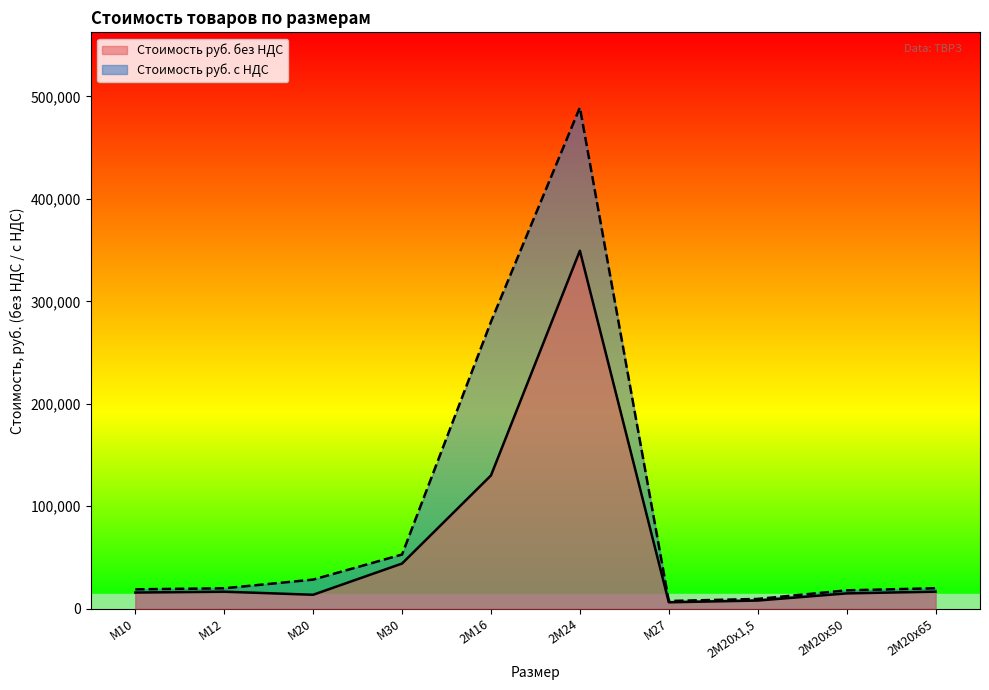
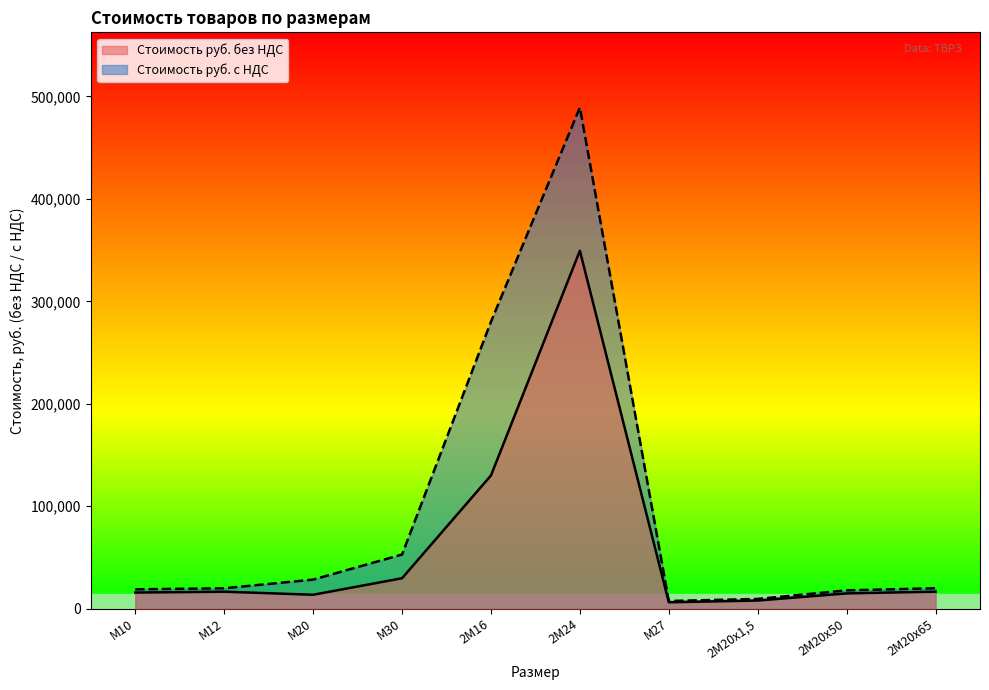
Стоимость руб. без НДС, М30: 44,000 -> 30,000
